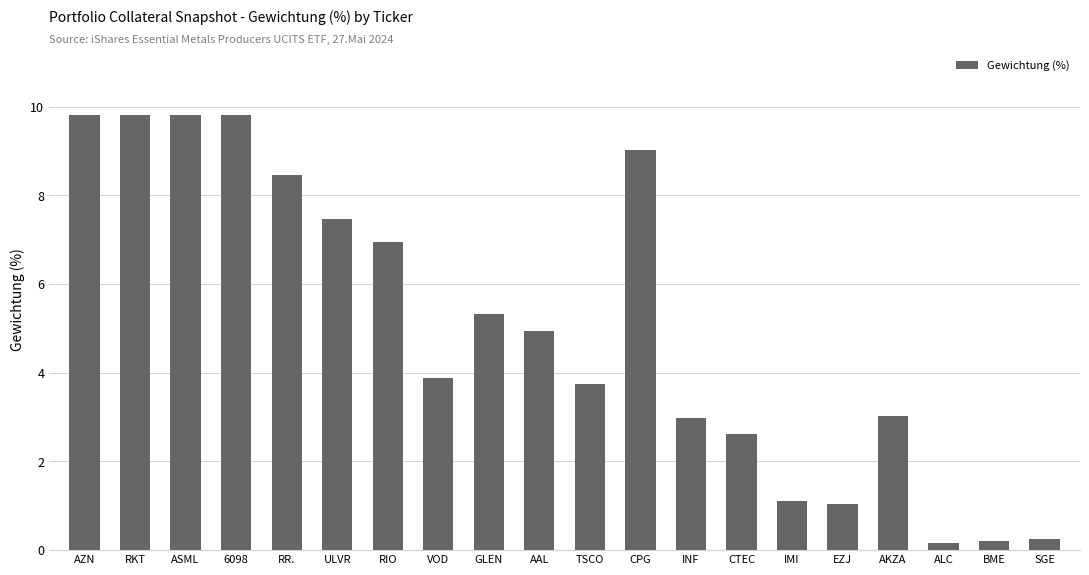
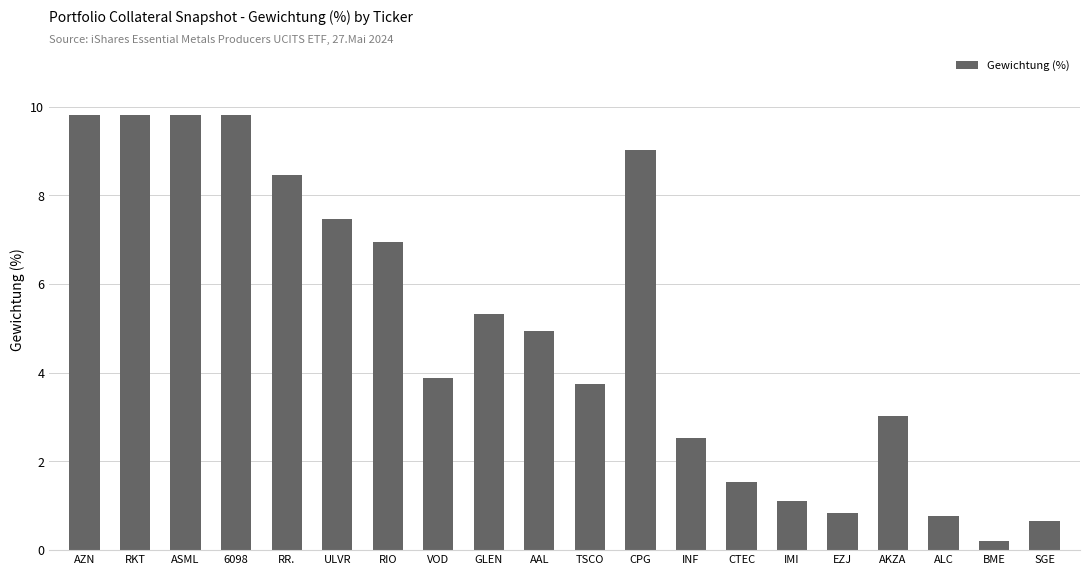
INF: 3.0 -> 2.5
CTEC: 2.6 -> 1.5
EZJ: 1.1 -> 0.8
ALC: 0.2 -> 0.8
SGE: 0.3 -> 0.7
